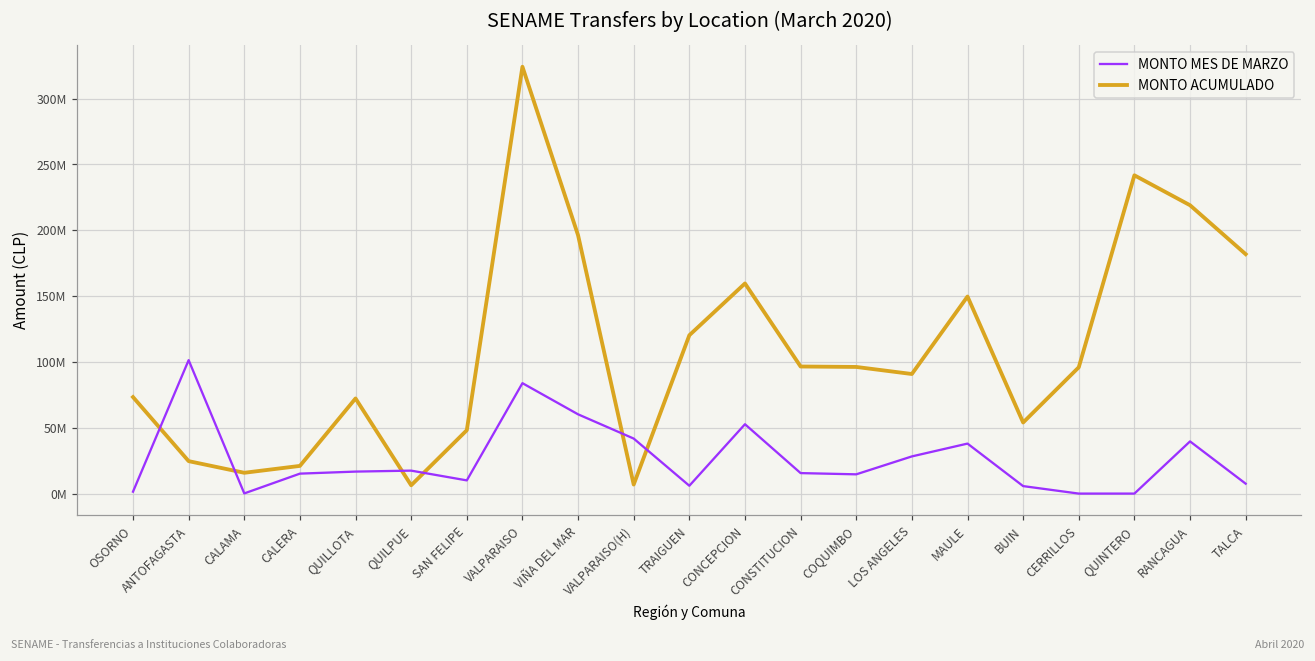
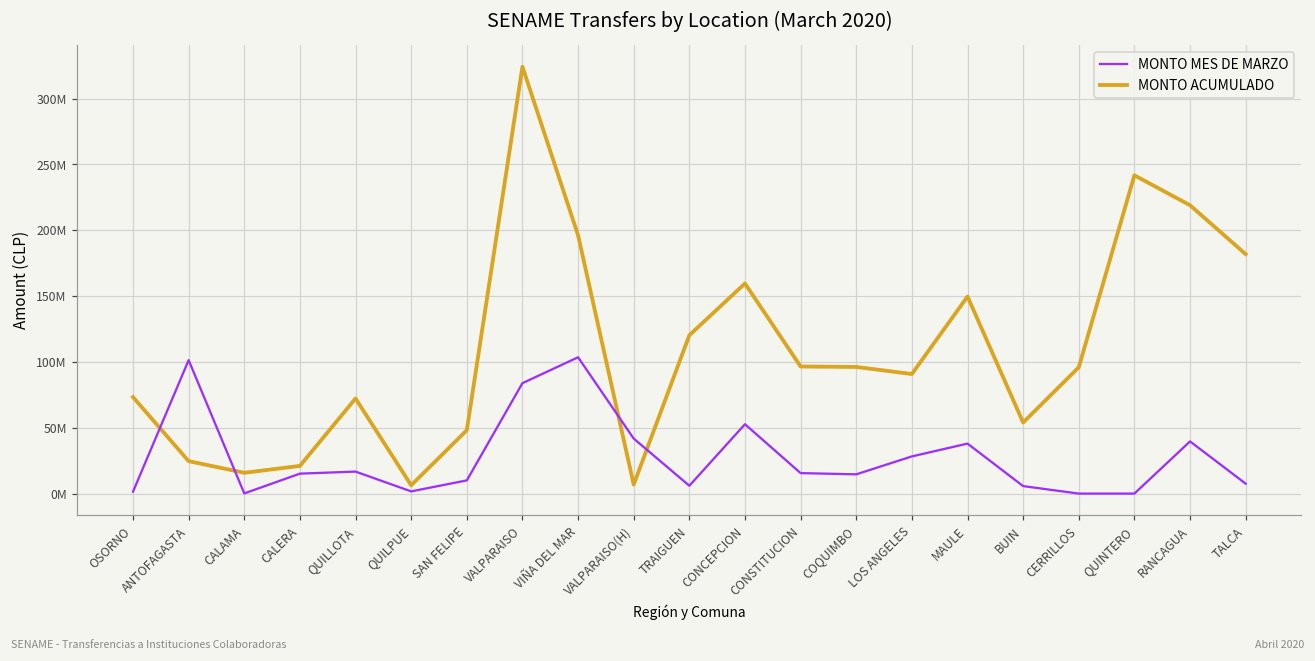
MONTO MES DE MARZO, QUILPUE: 17000000 -> 2000000
MONTO MES DE MARZO, VIÑA DEL MAR: 60000000 -> 104000000
